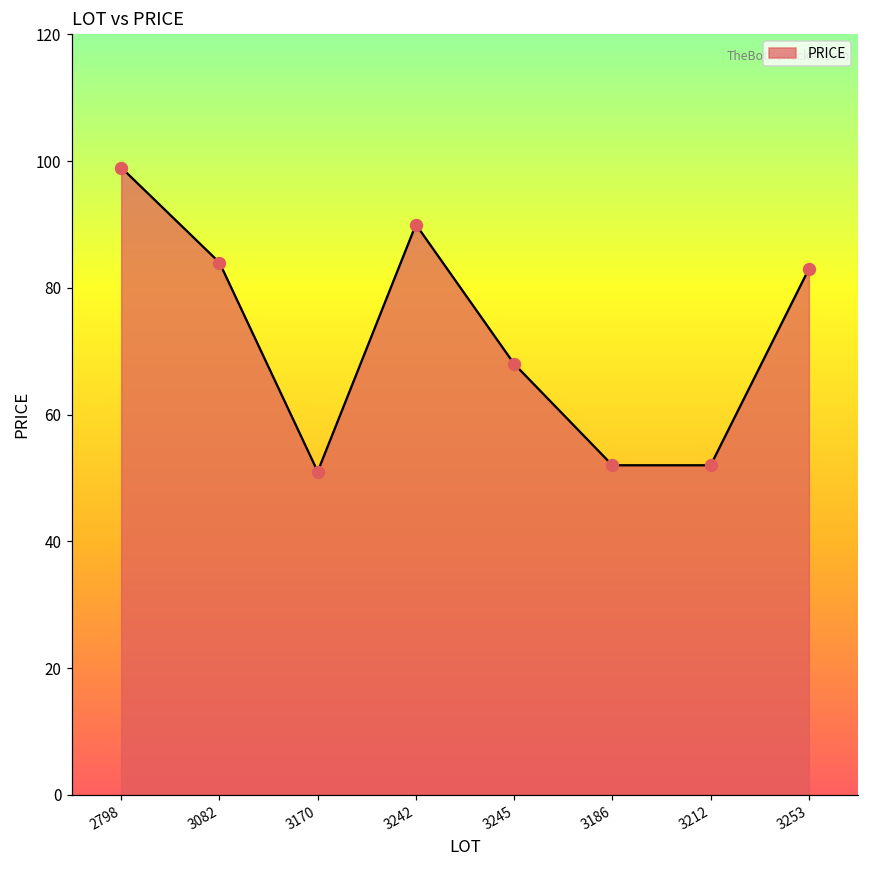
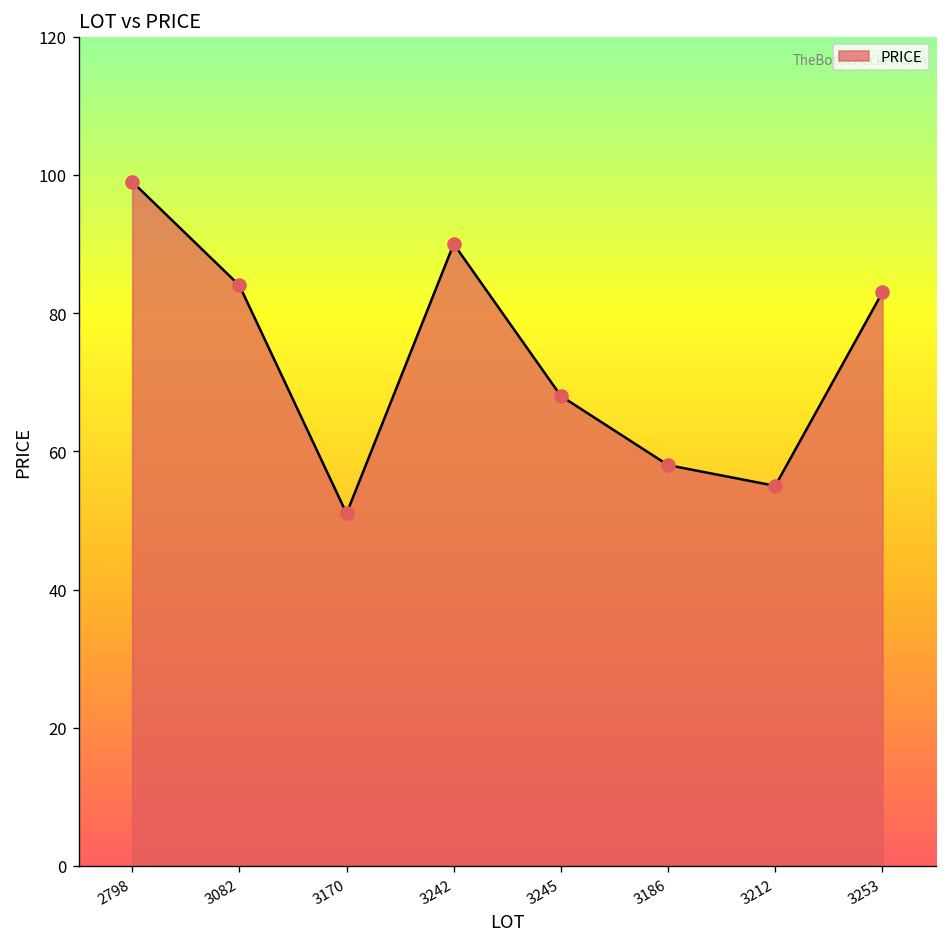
3186: 52 -> 58
3212: 52 -> 55
